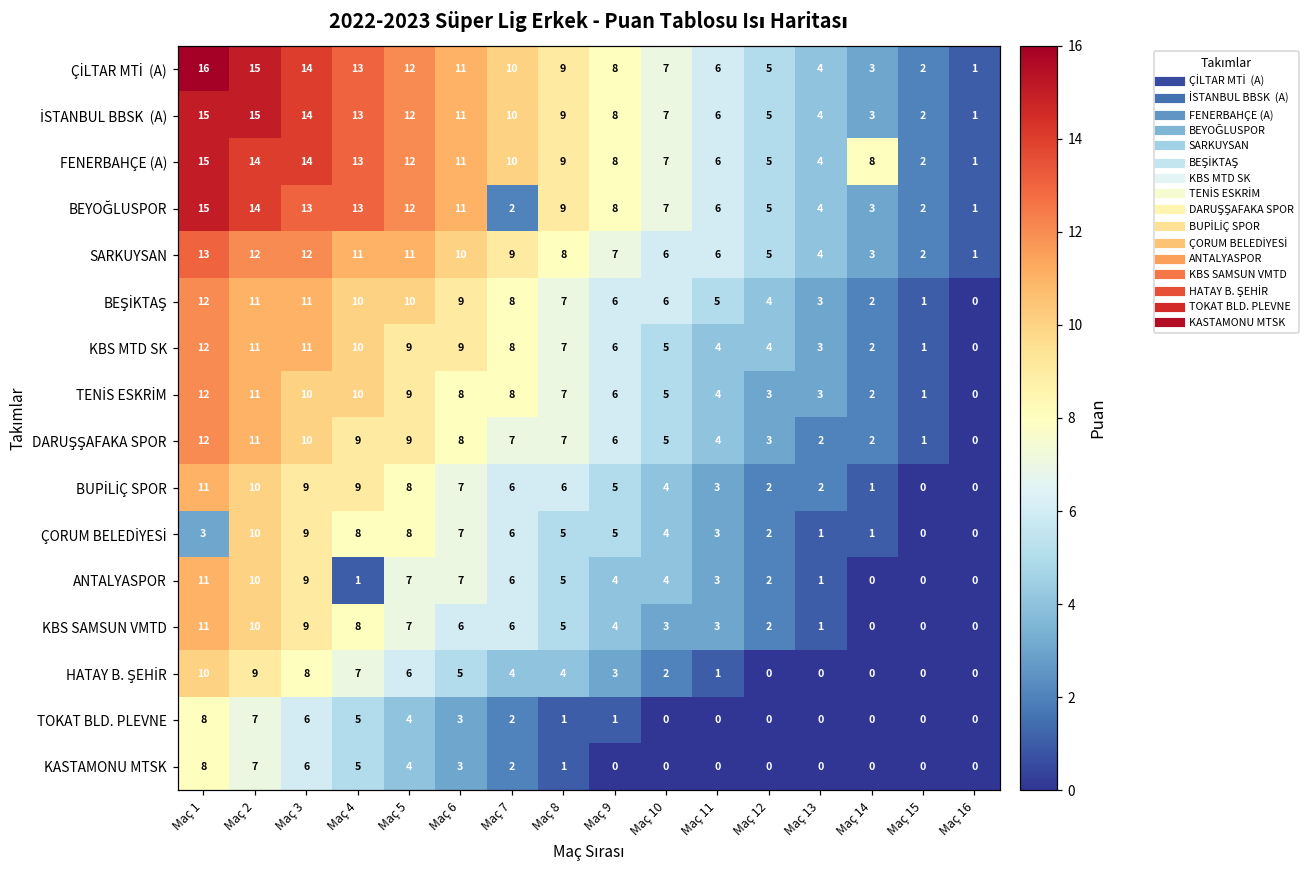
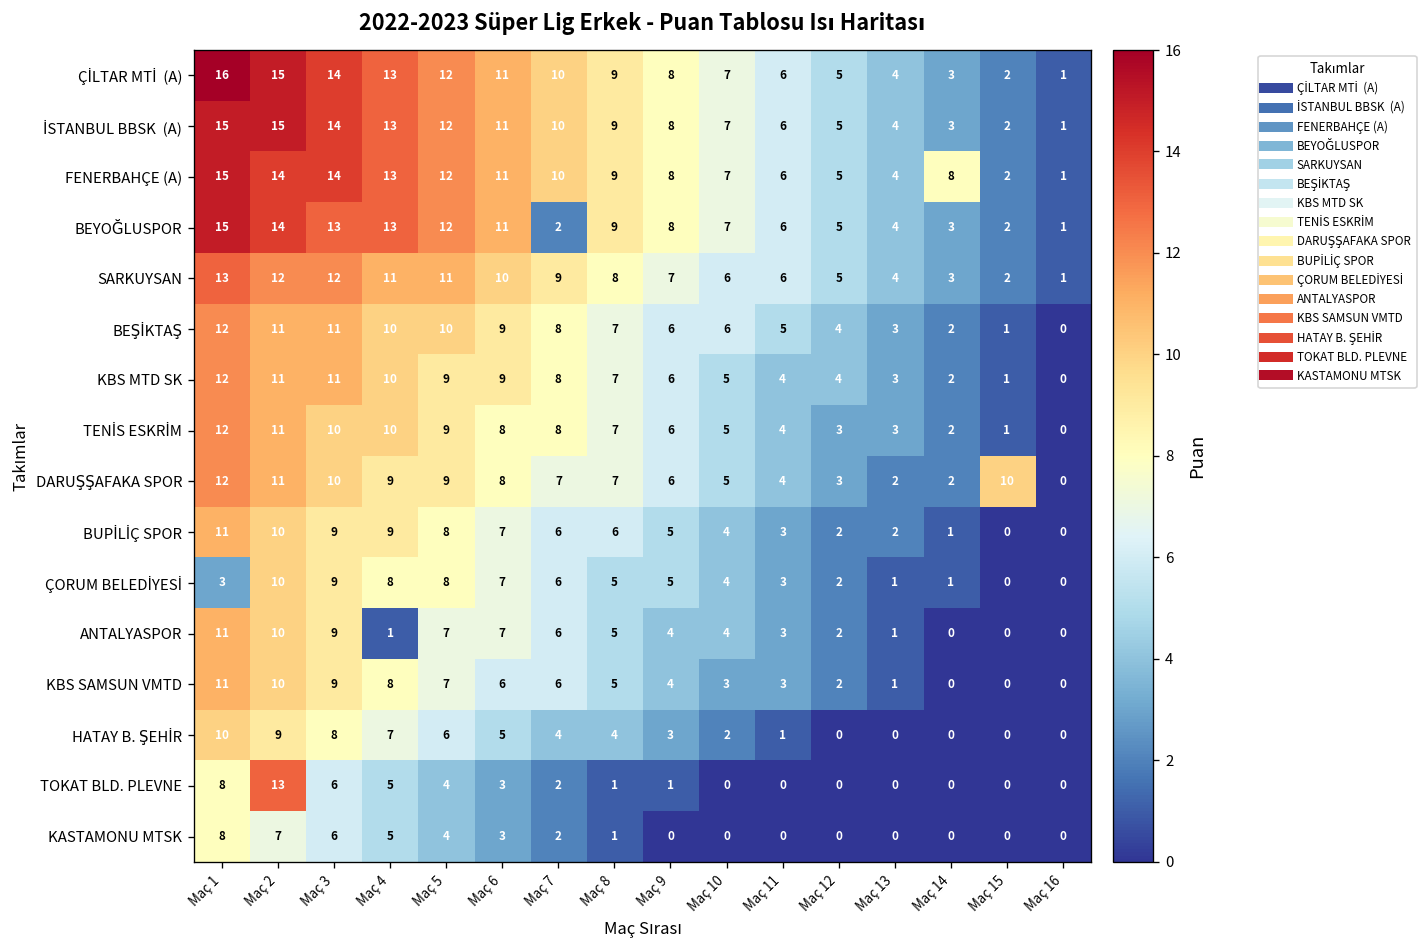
DARUŞŞAFAKA SPOR, Maç 15: 1 -> 10
TOKAT BLD. PLEVNE, Maç 2: 7 -> 13
